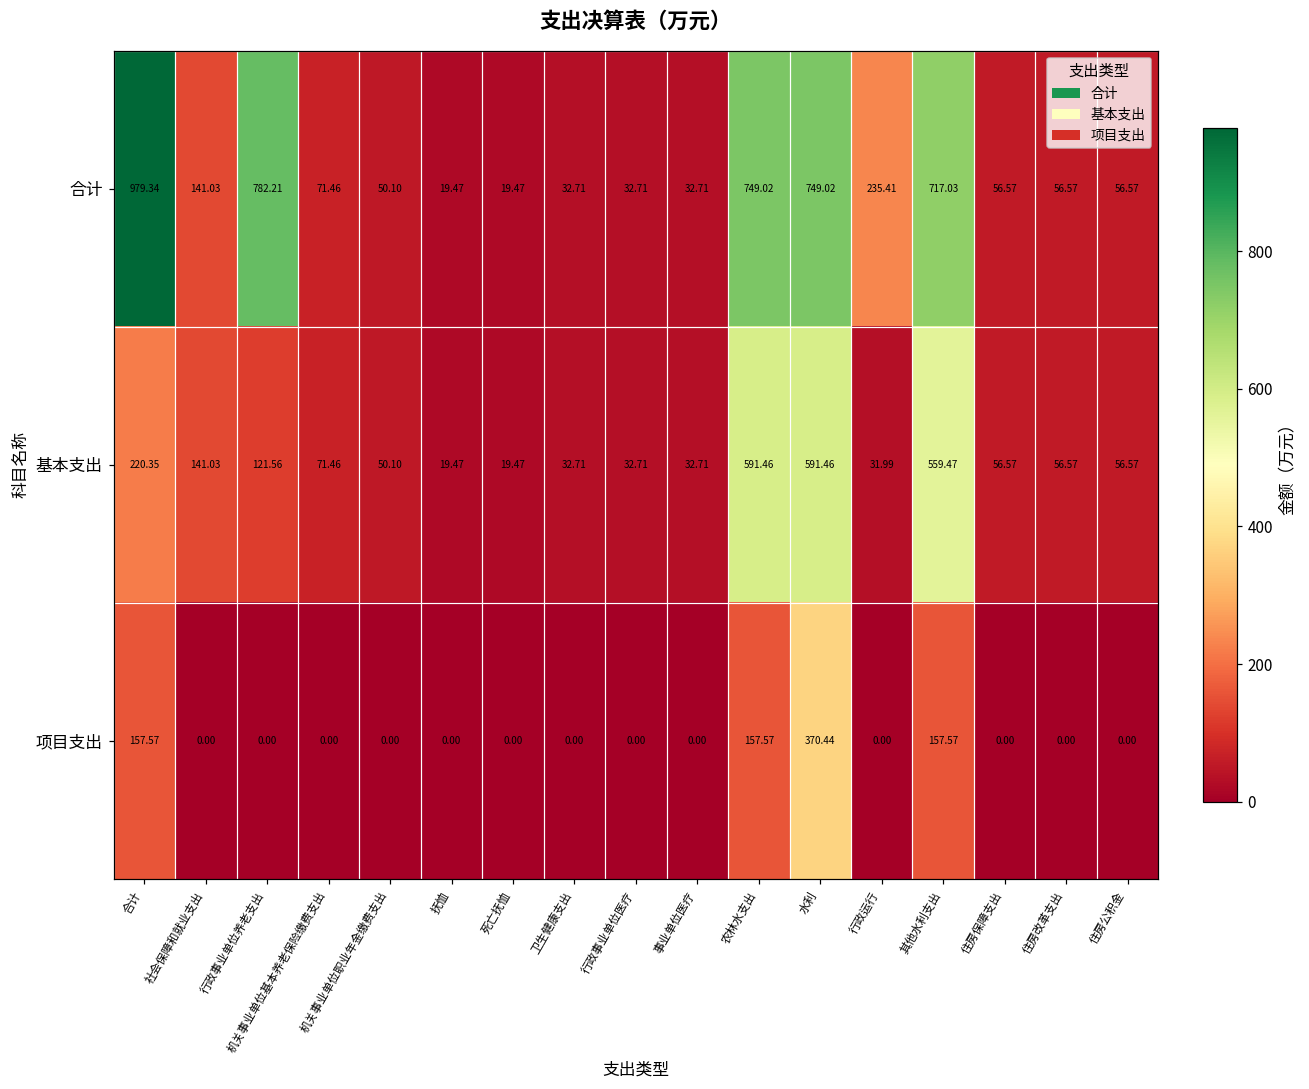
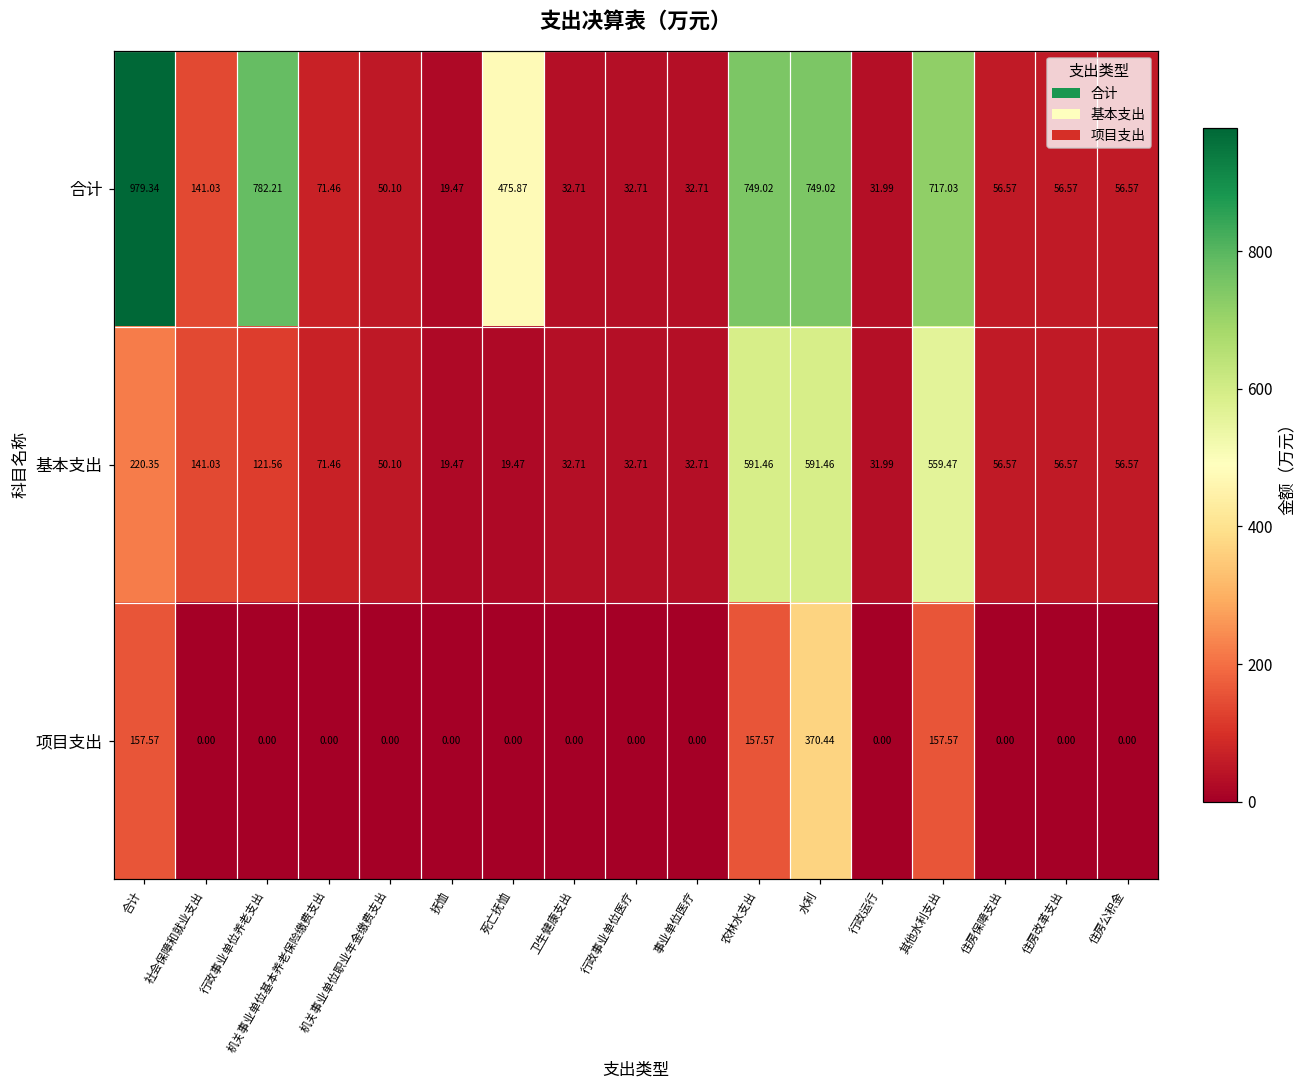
合计, 死亡抚恤: 19.47 -> 475.87
合计, 行政运行: 235.41 -> 31.99
